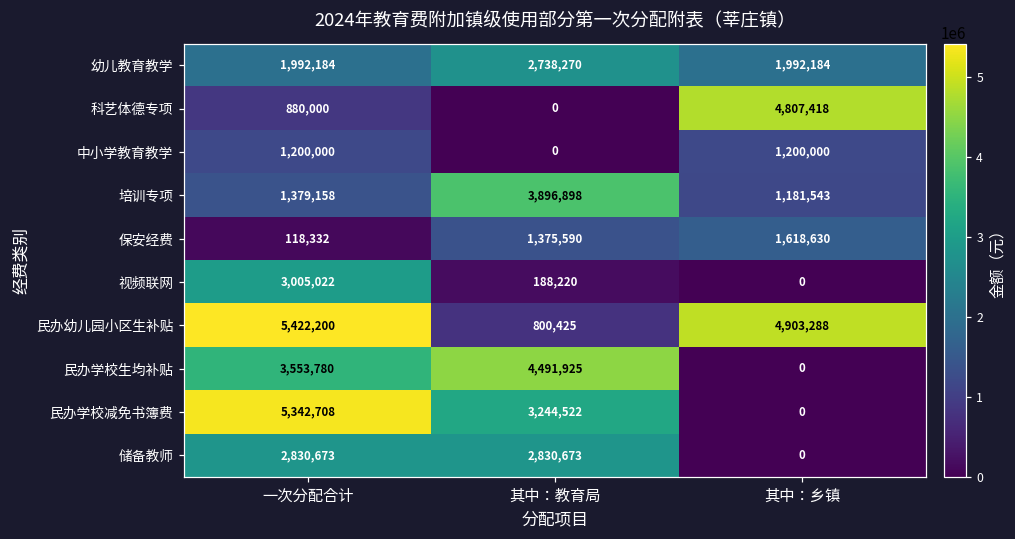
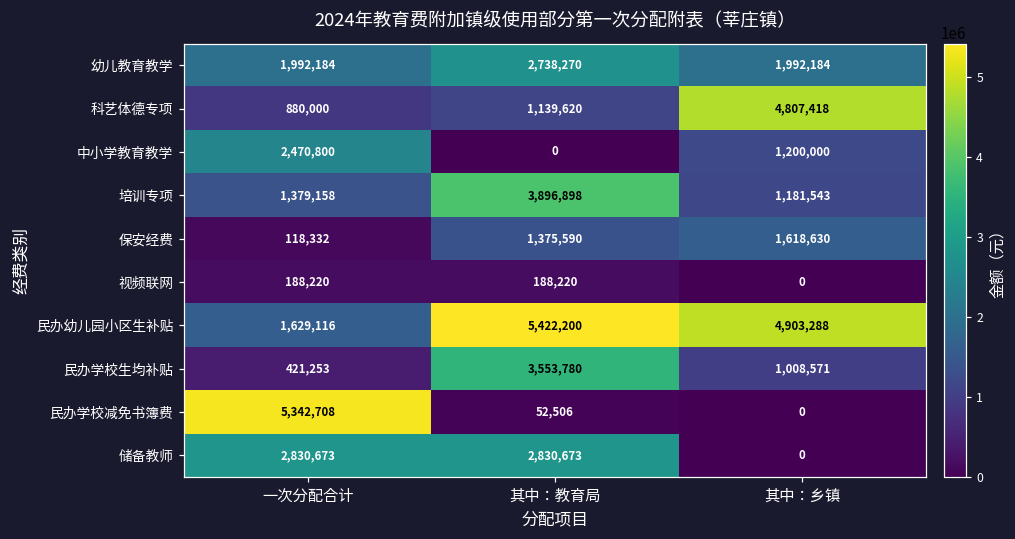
科艺体德专项, 其中：教育局: 0 -> 1,139,620
中小学教育教学, 一次分配合计: 1,200,000 -> 2,470,800
视频联网, 一次分配合计: 3,005,022 -> 188,220
民办幼儿园小区生补贴, 一次分配合计: 5,422,200 -> 1,629,116
民办幼儿园小区生补贴, 其中：教育局: 800,425 -> 5,422,200
民办学校生均补贴, 一次分配合计: 3,553,780 -> 421,253
民办学校生均补贴, 其中：教育局: 4,491,925 -> 3,553,780
民办学校生均补贴, 其中：乡镇: 0 -> 1,008,571
民办学校减免书簿费, 其中：教育局: 3,244,522 -> 52,506
